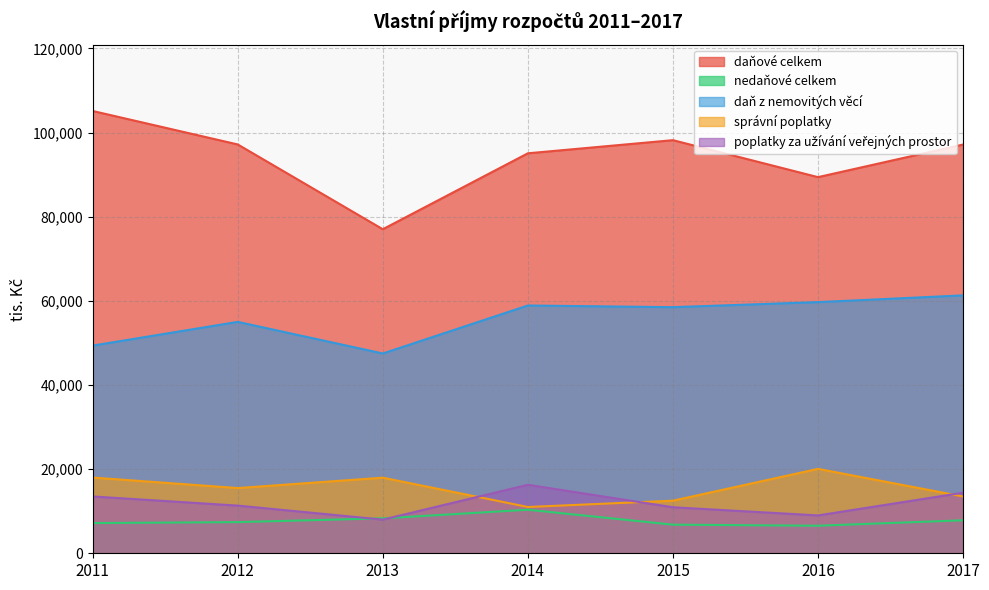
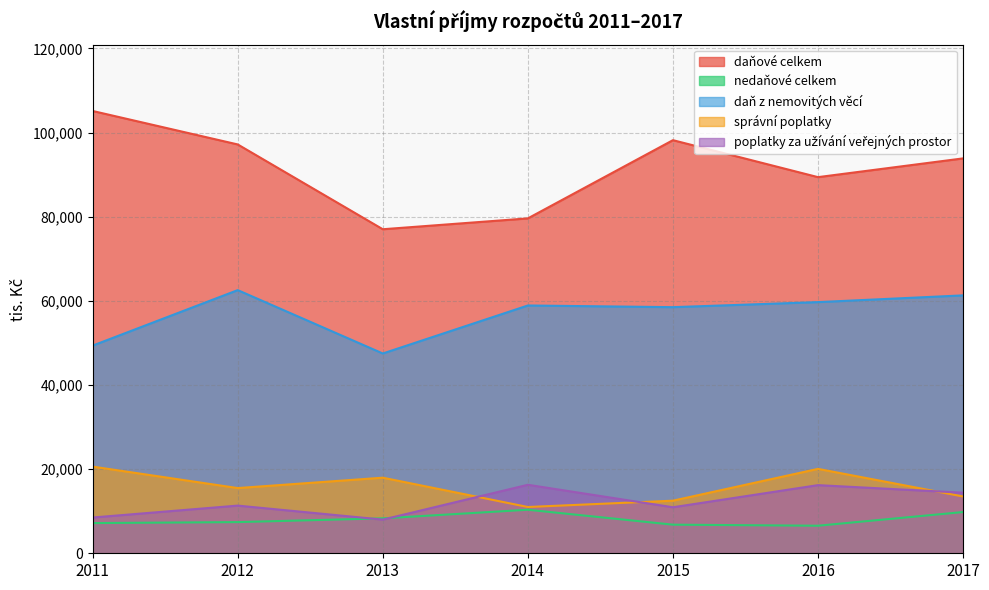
správní poplatky, 2011: 18,000 -> 21,000
poplatky za užívání veřejných prostor, 2011: 14,000 -> 9,000
daň z nemovitých věcí, 2012: 55,000 -> 63,000
daňové celkem, 2014: 95,000 -> 80,000
poplatky za užívání veřejných prostor, 2016: 9,000 -> 16,000
daňové celkem, 2017: 97,000 -> 94,000
nedaňové celkem, 2017: 8,000 -> 10,000
